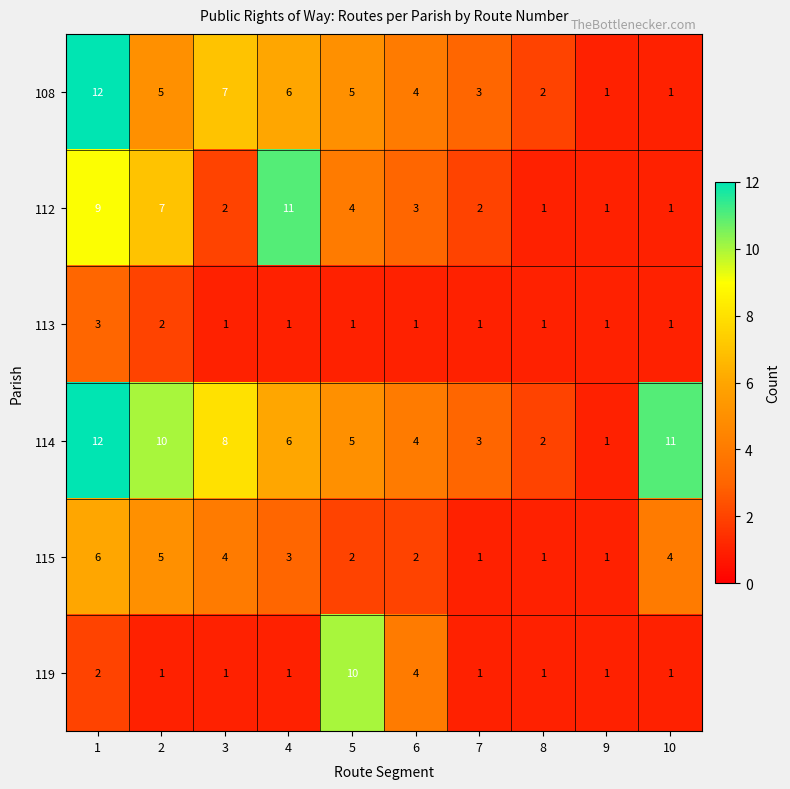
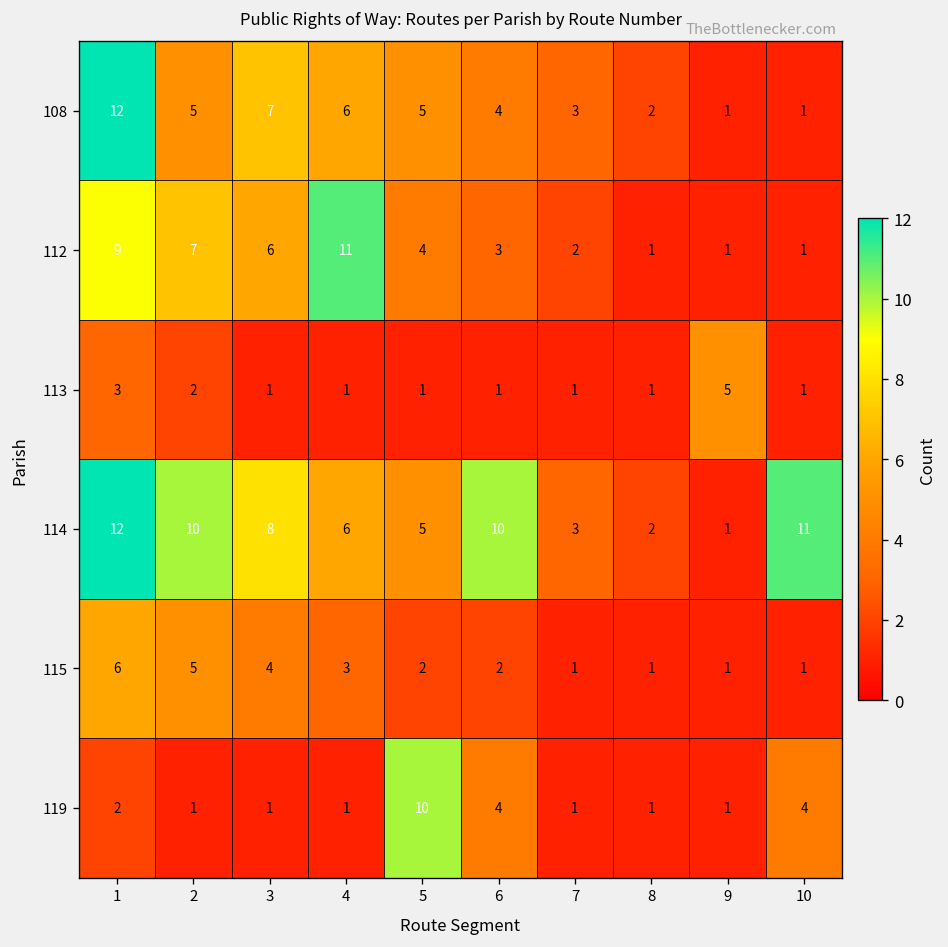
112, 3: 2 -> 6
113, 9: 1 -> 5
114, 6: 4 -> 10
115, 10: 4 -> 1
119, 10: 1 -> 4
